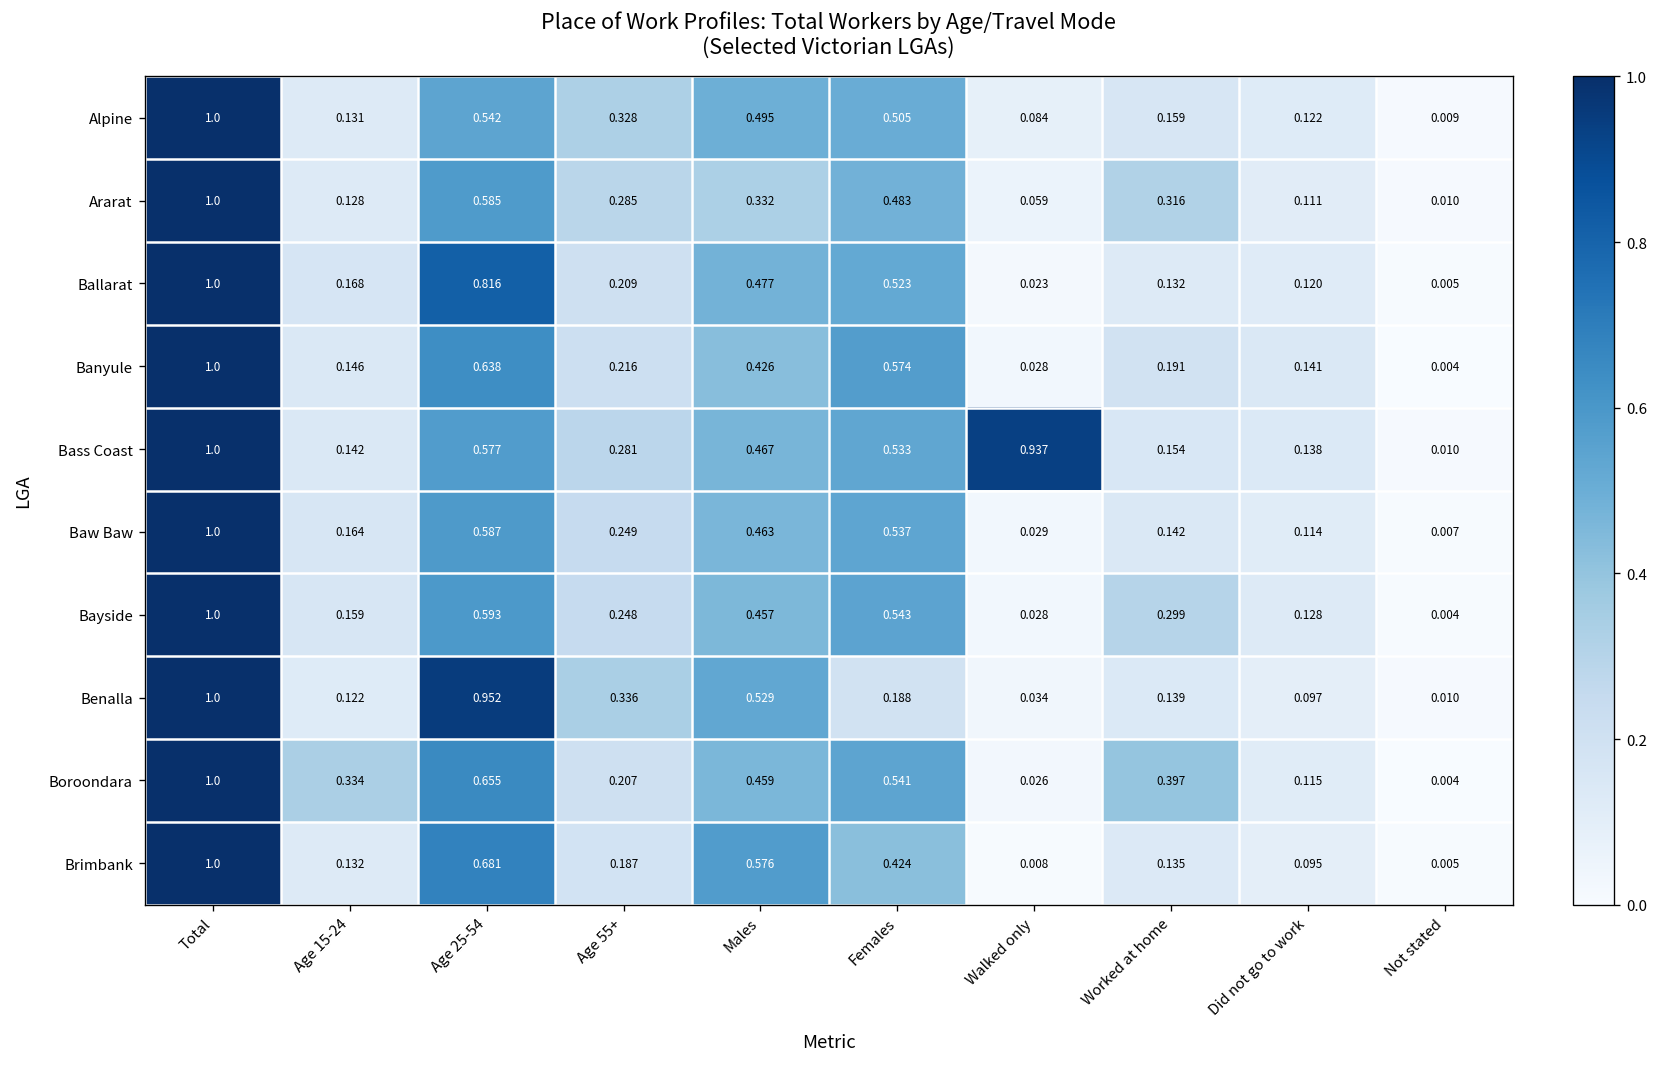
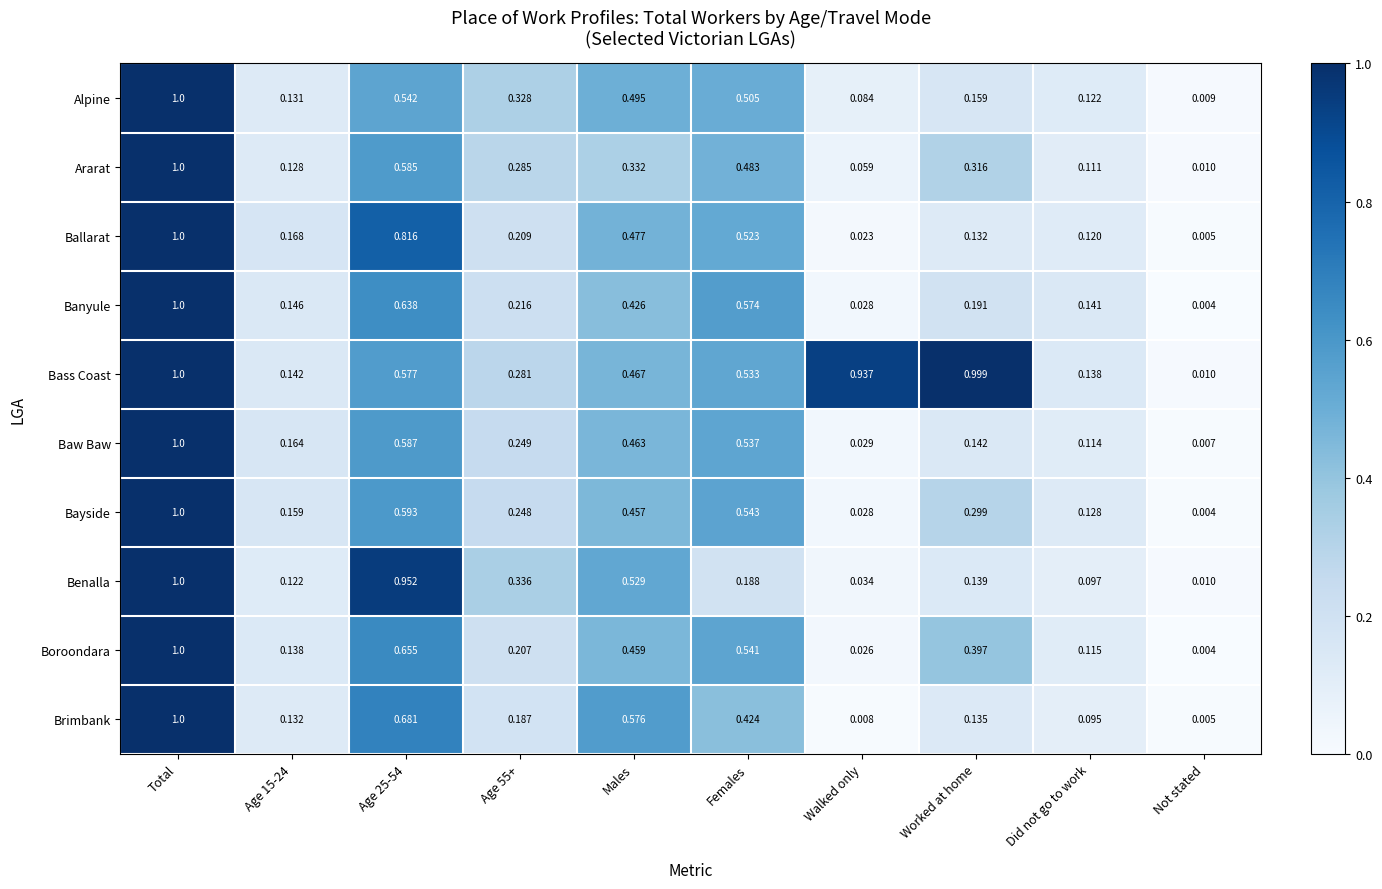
Bass Coast, Worked at home: 0.154 -> 0.999
Boroondara, Age 15-24: 0.334 -> 0.138
